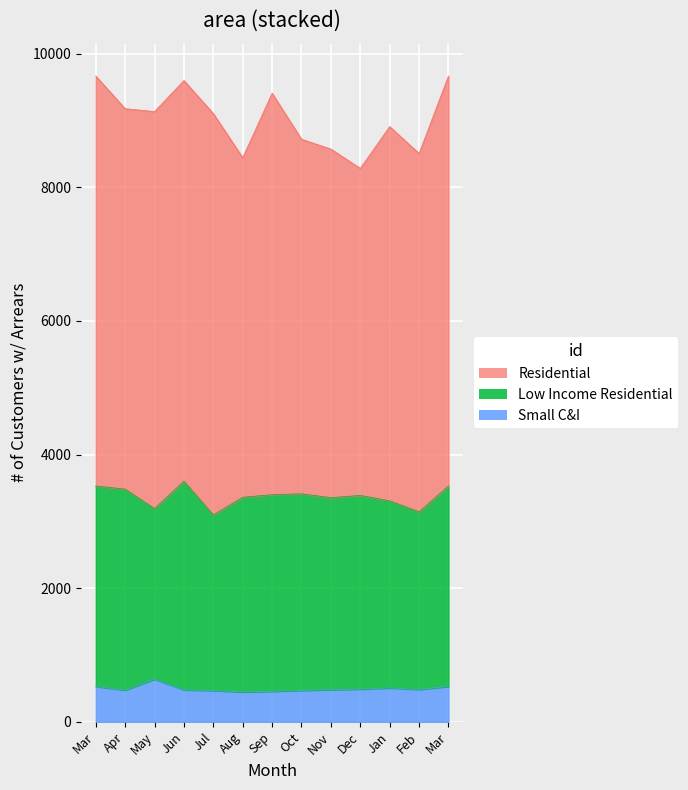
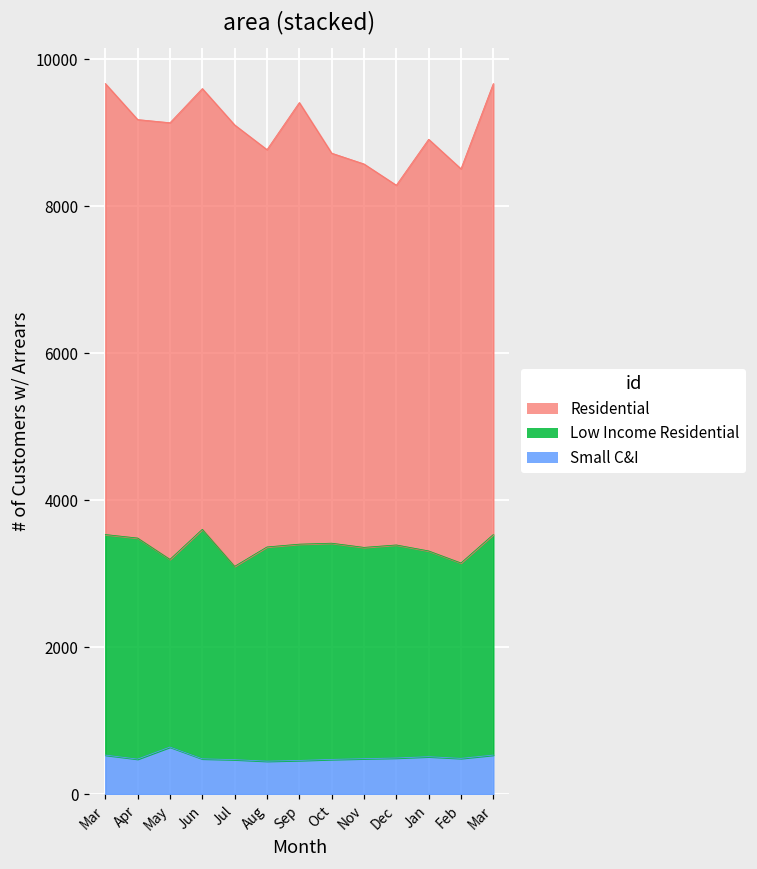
Residential, Aug: 5100 -> 5400
